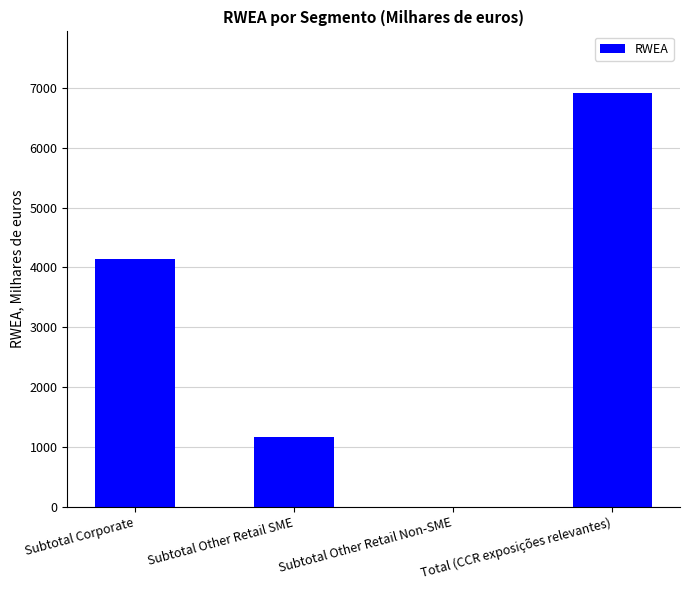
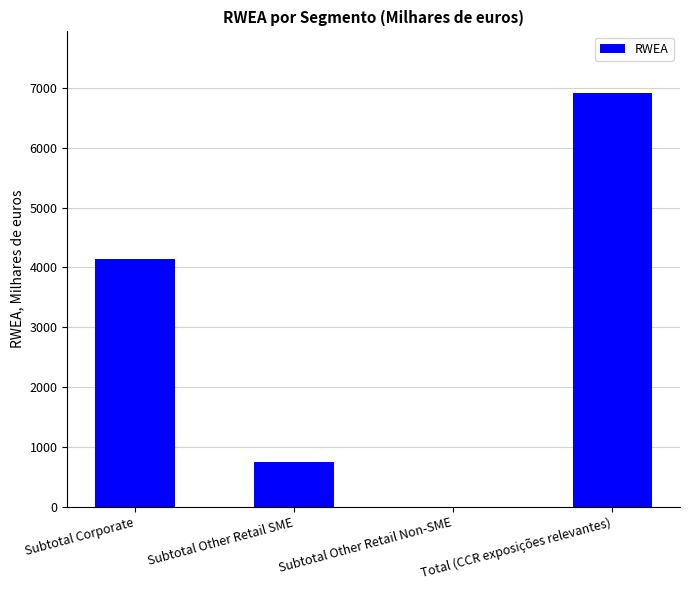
Subtotal Other Retail SME: 1200 -> 700
